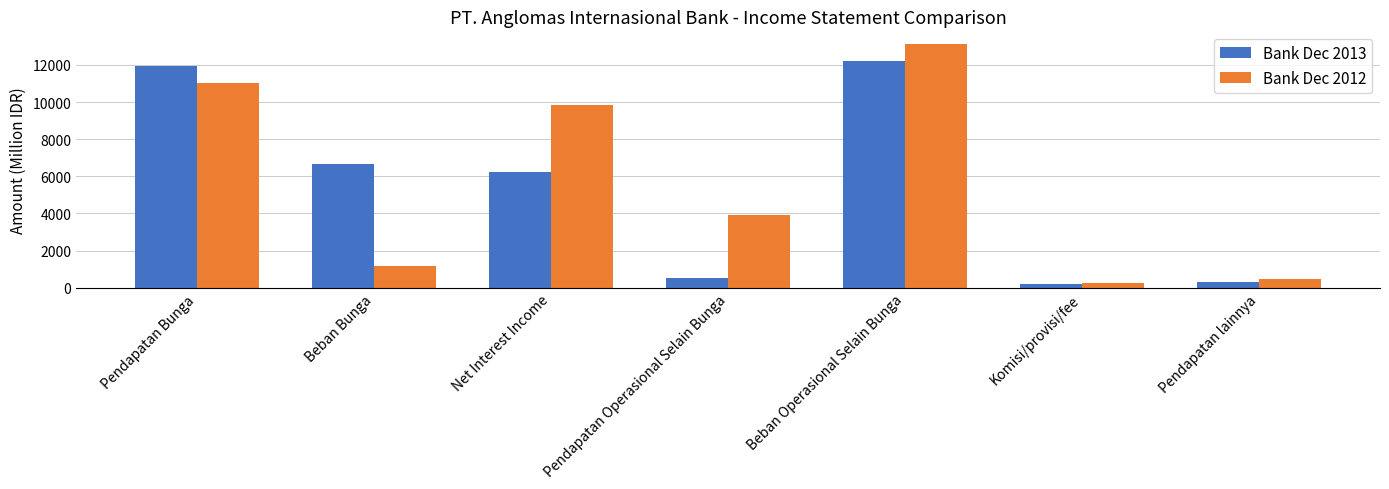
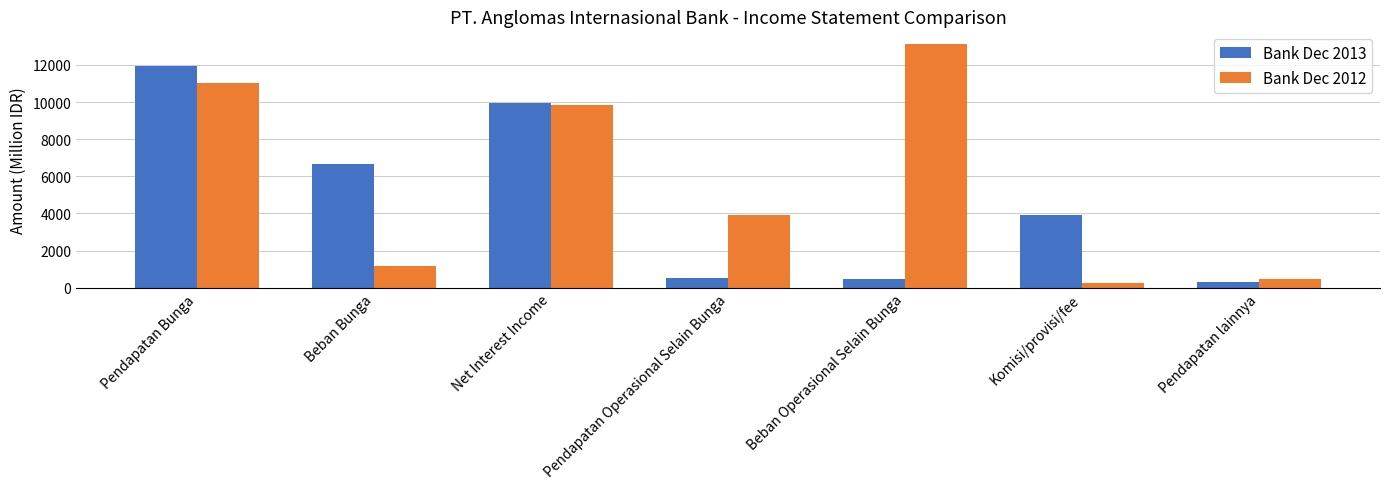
Bank Dec 2013, Net Interest Income: 6300 -> 9900
Bank Dec 2013, Beban Operasional Selain Bunga: 12200 -> 500
Bank Dec 2013, Komisi/provisi/fee: 200 -> 3900
